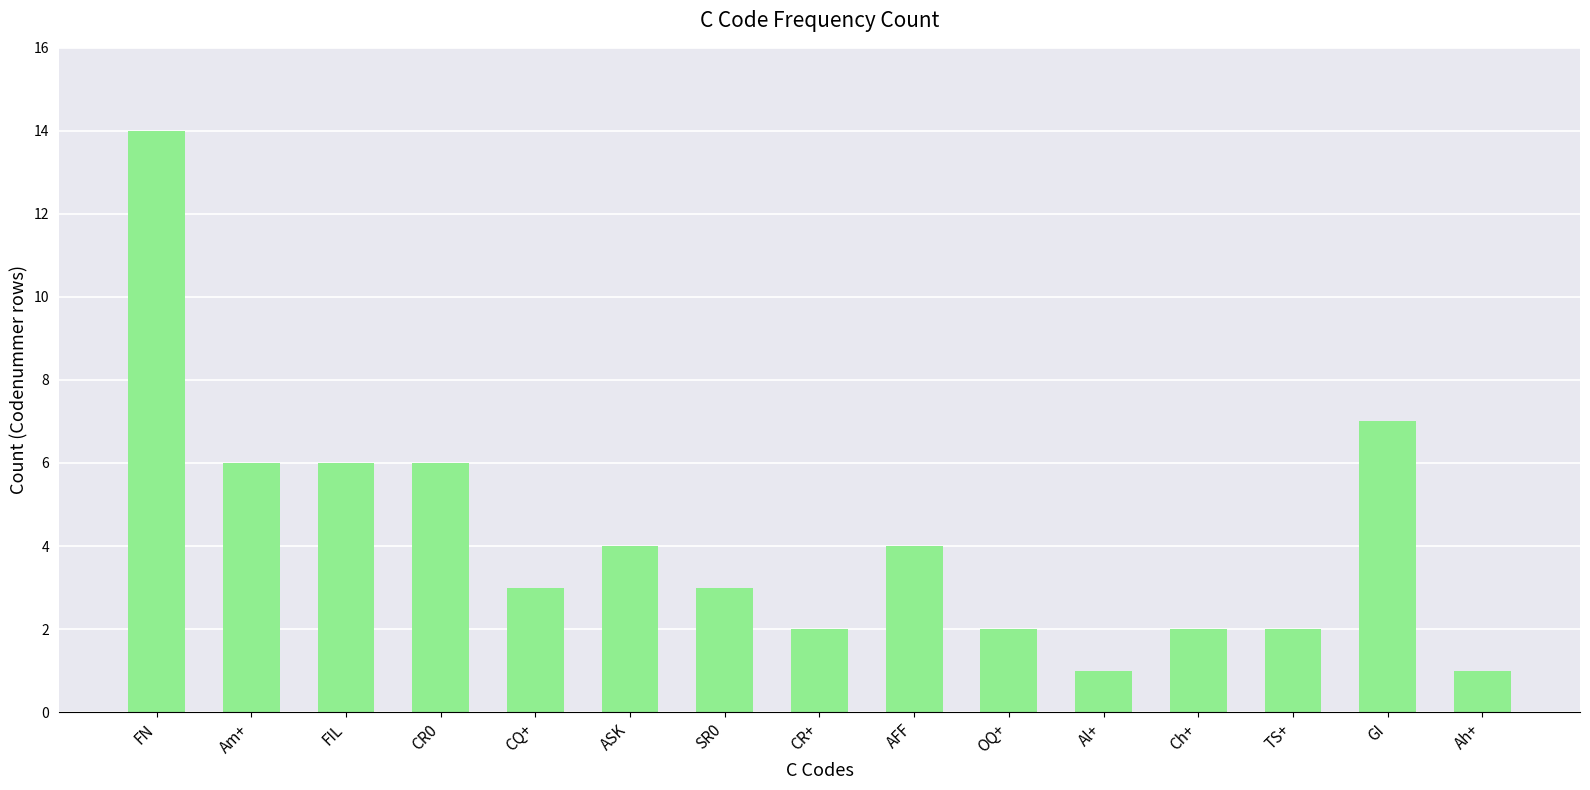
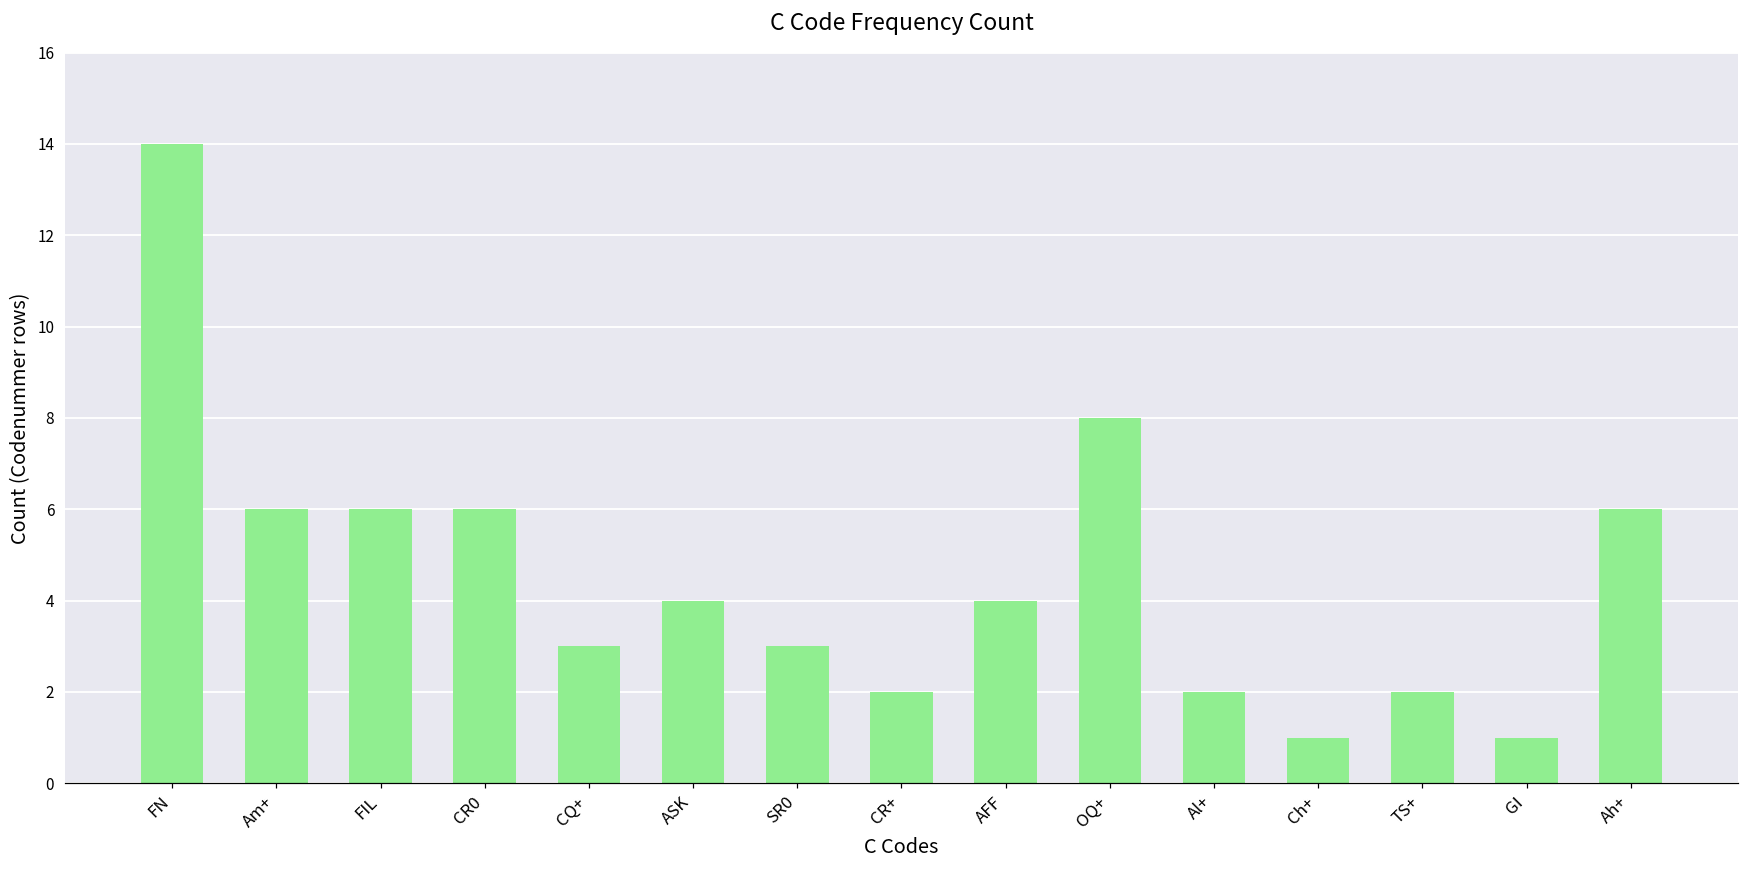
OQ+: 2 -> 8
Al+: 1 -> 2
Ch+: 2 -> 1
GI: 7 -> 1
Ah+: 1 -> 6
